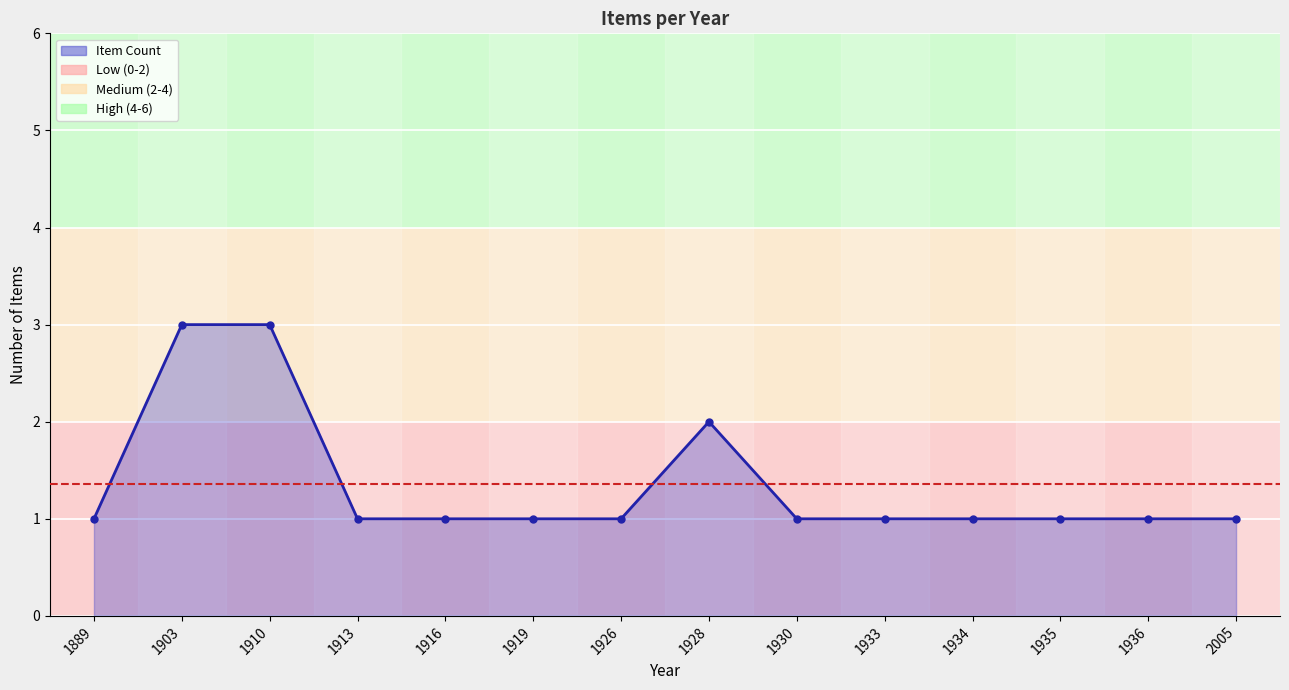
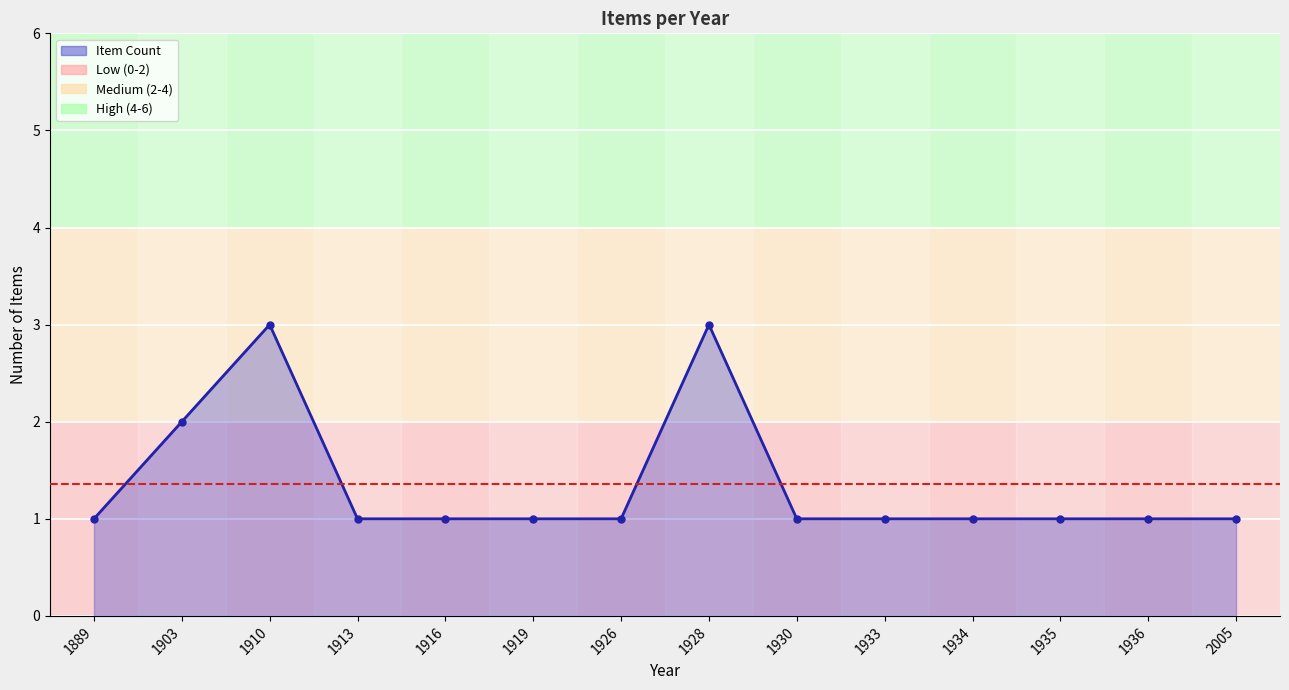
1903: 3 -> 2
1928: 2 -> 3
